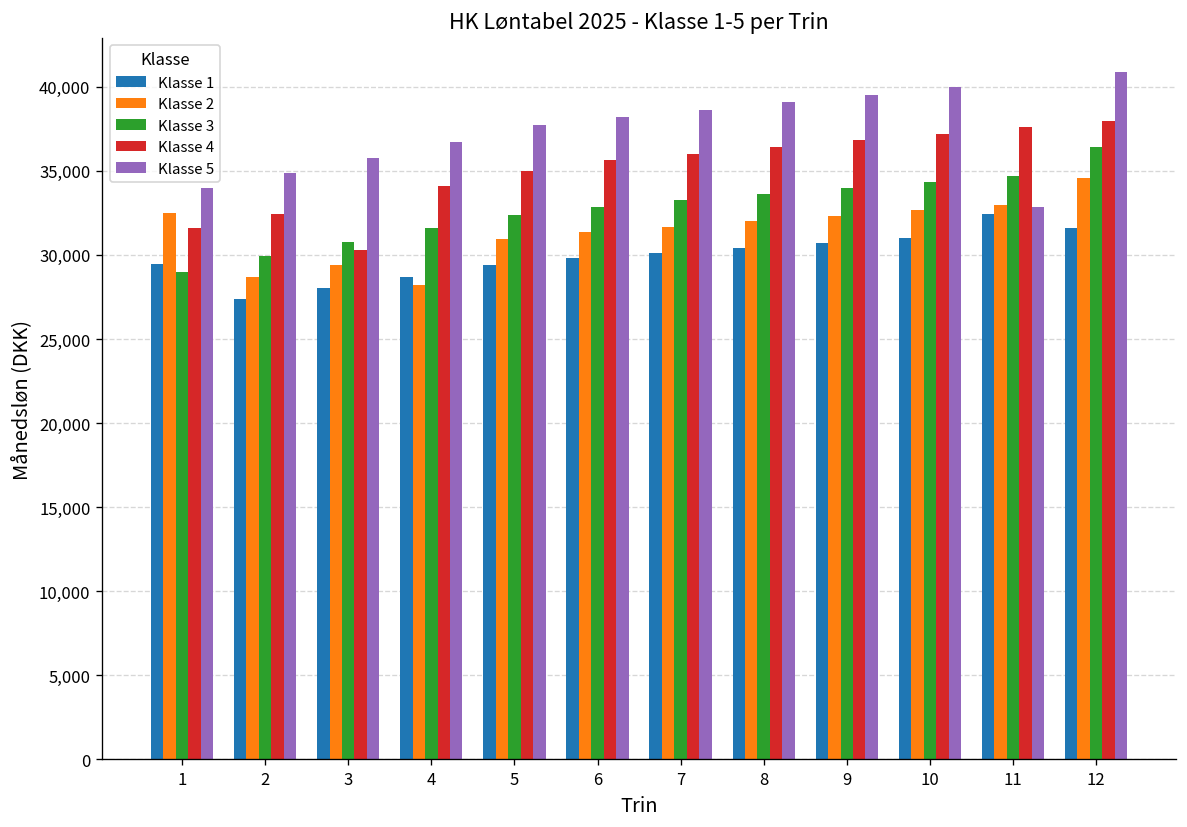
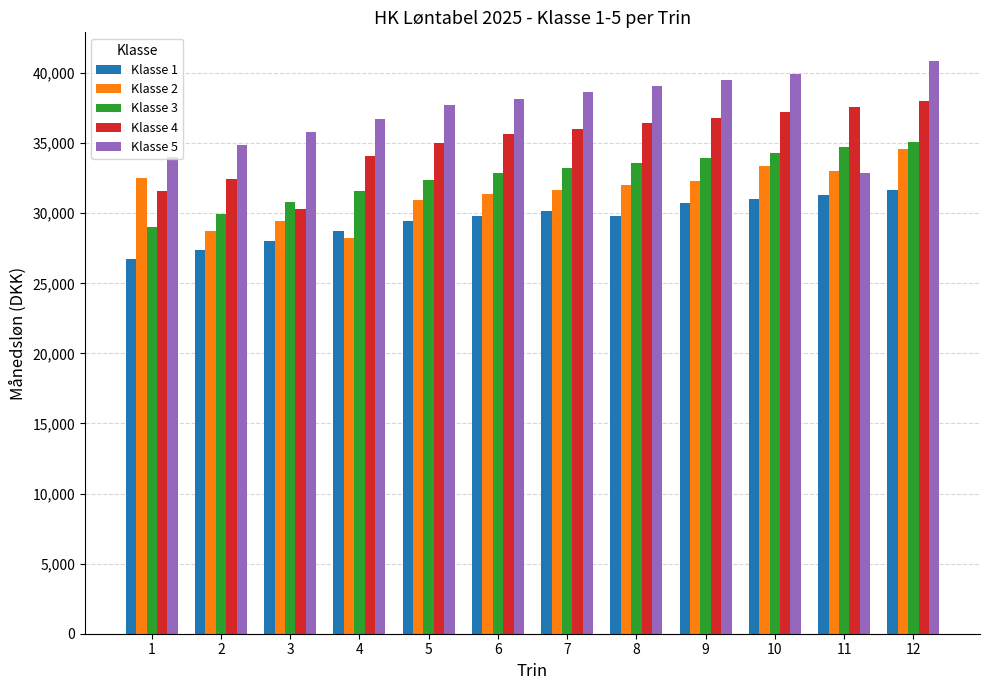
Klasse 1, 1: 29,500 -> 26,700
Klasse 1, 8: 30,400 -> 29,800
Klasse 2, 10: 32,700 -> 33,400
Klasse 1, 11: 32,400 -> 31,300
Klasse 3, 12: 36,400 -> 35,100
